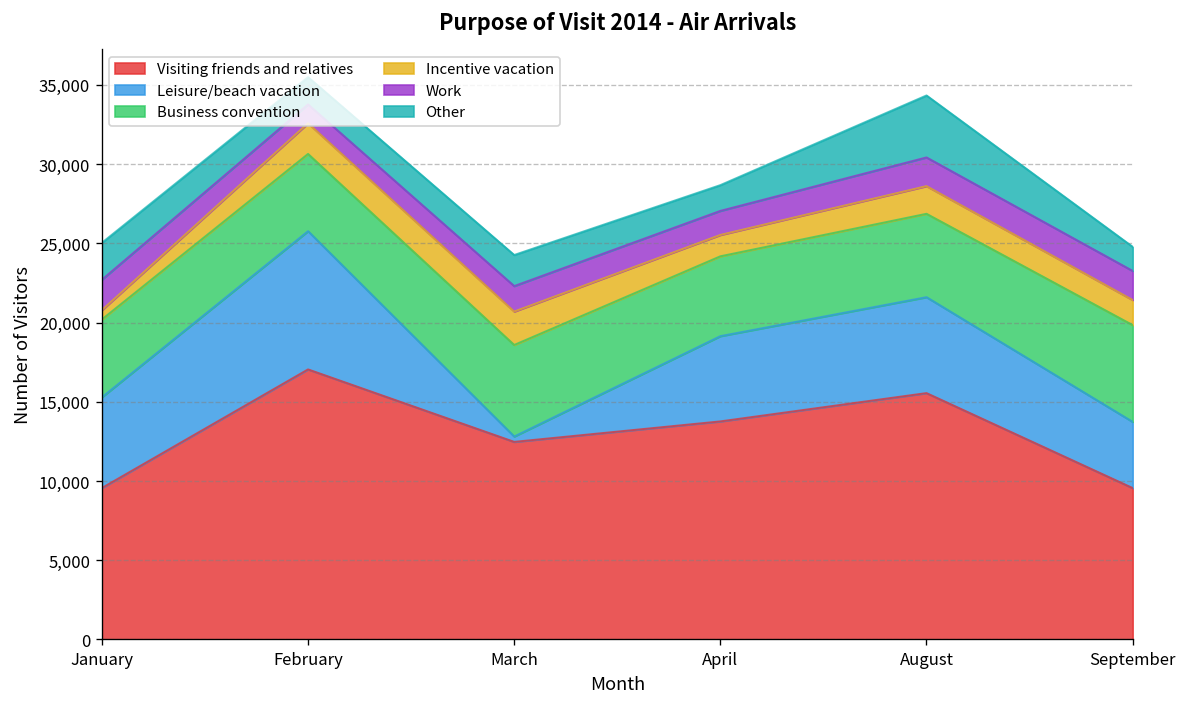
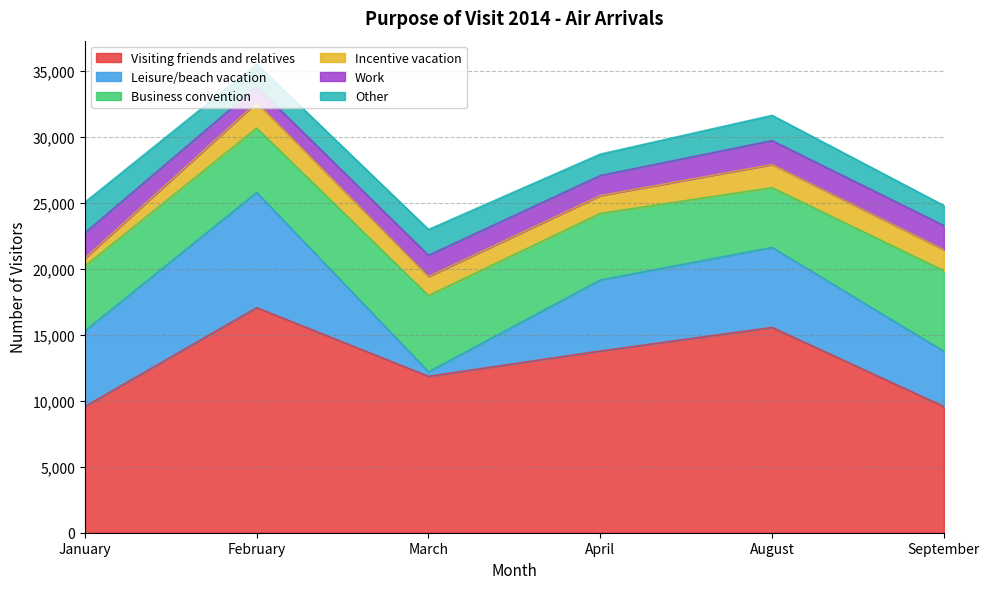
Visiting friends and relatives, March: 12,500 -> 11,800
Incentive vacation, March: 2,100 -> 1,400
Business convention, August: 5,300 -> 4,500
Other, August: 3,900 -> 1,900
